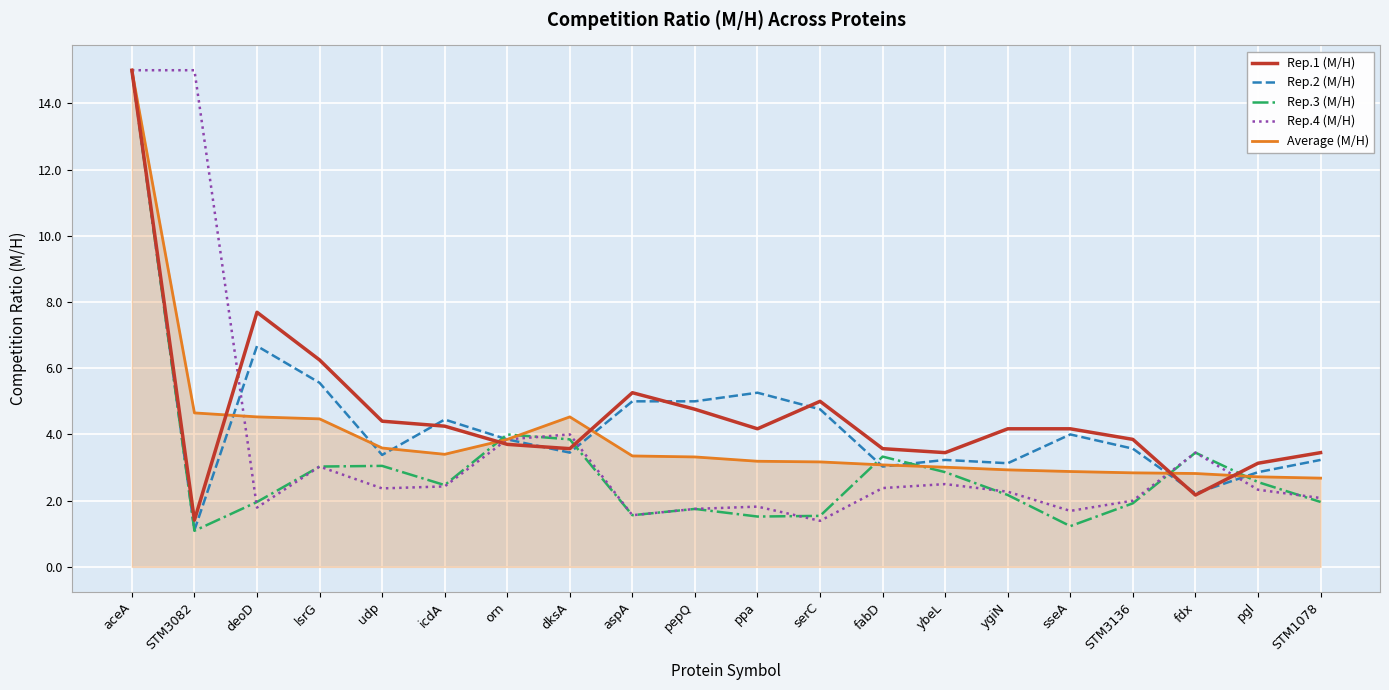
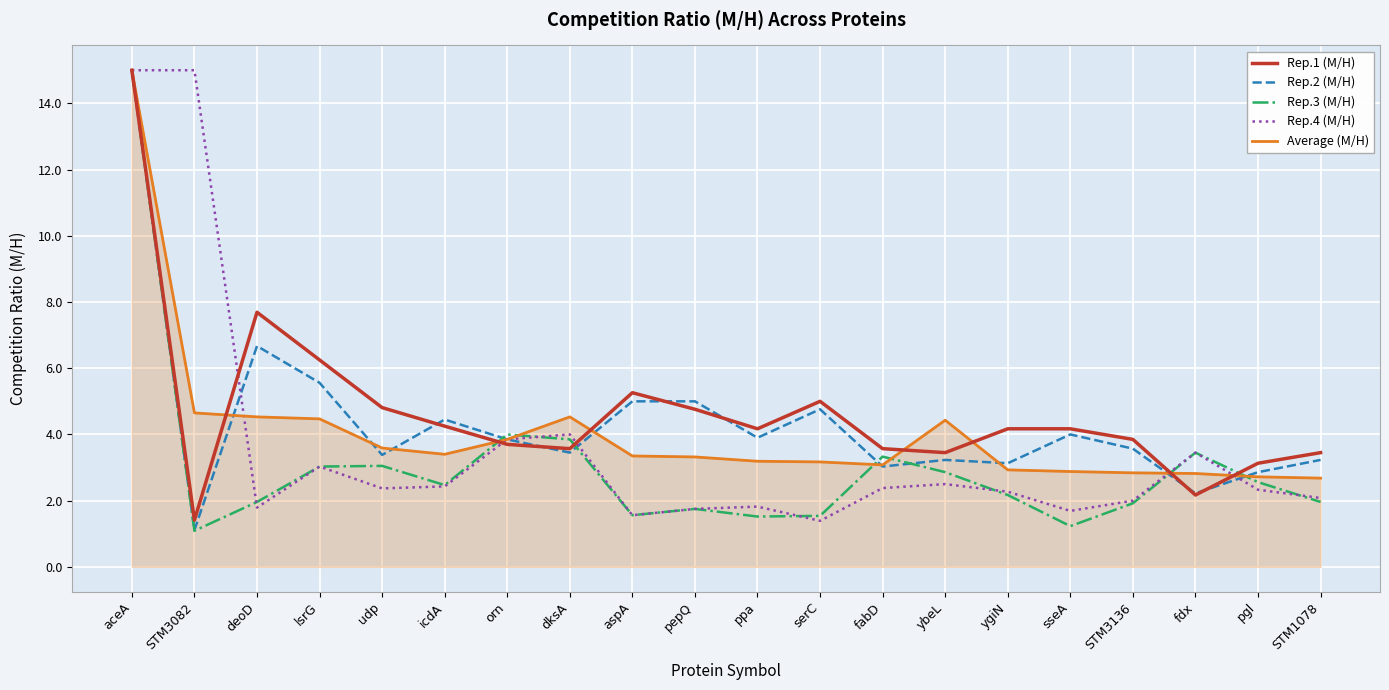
Rep.1 (M/H), udp: 4.4 -> 4.8
Rep.2 (M/H), ppa: 5.3 -> 3.9
Average (M/H), ybeL: 3.0 -> 4.4
